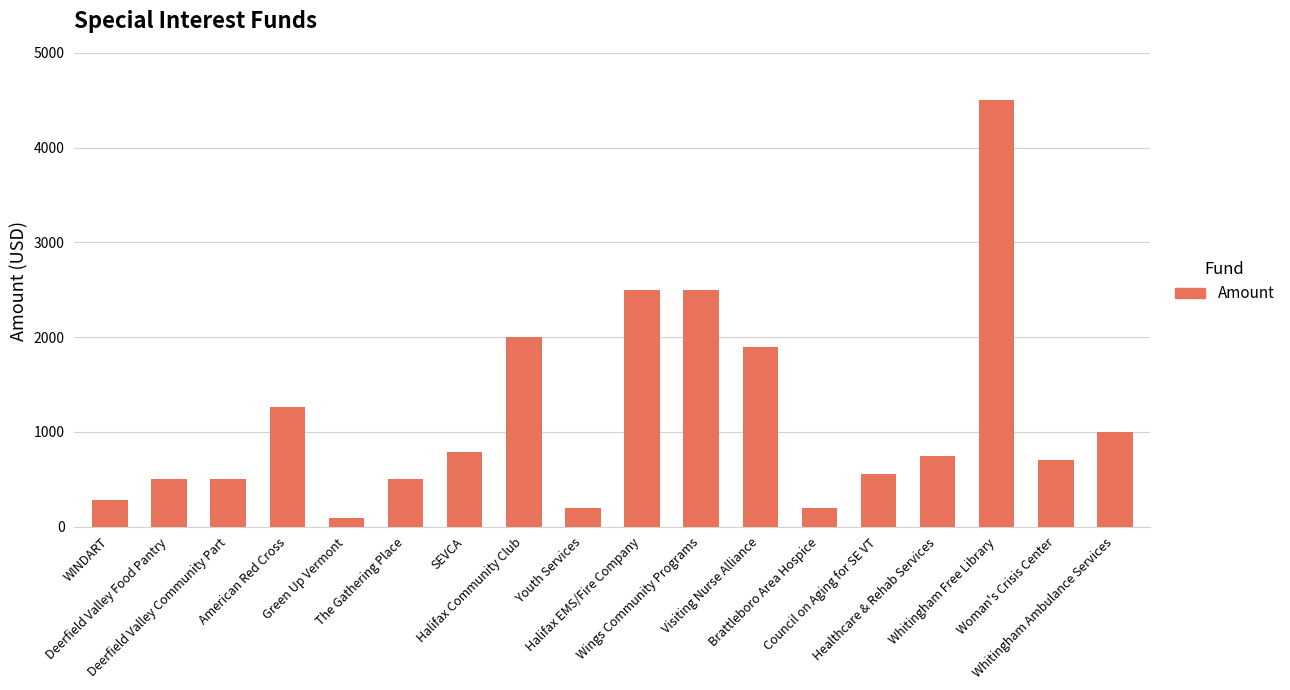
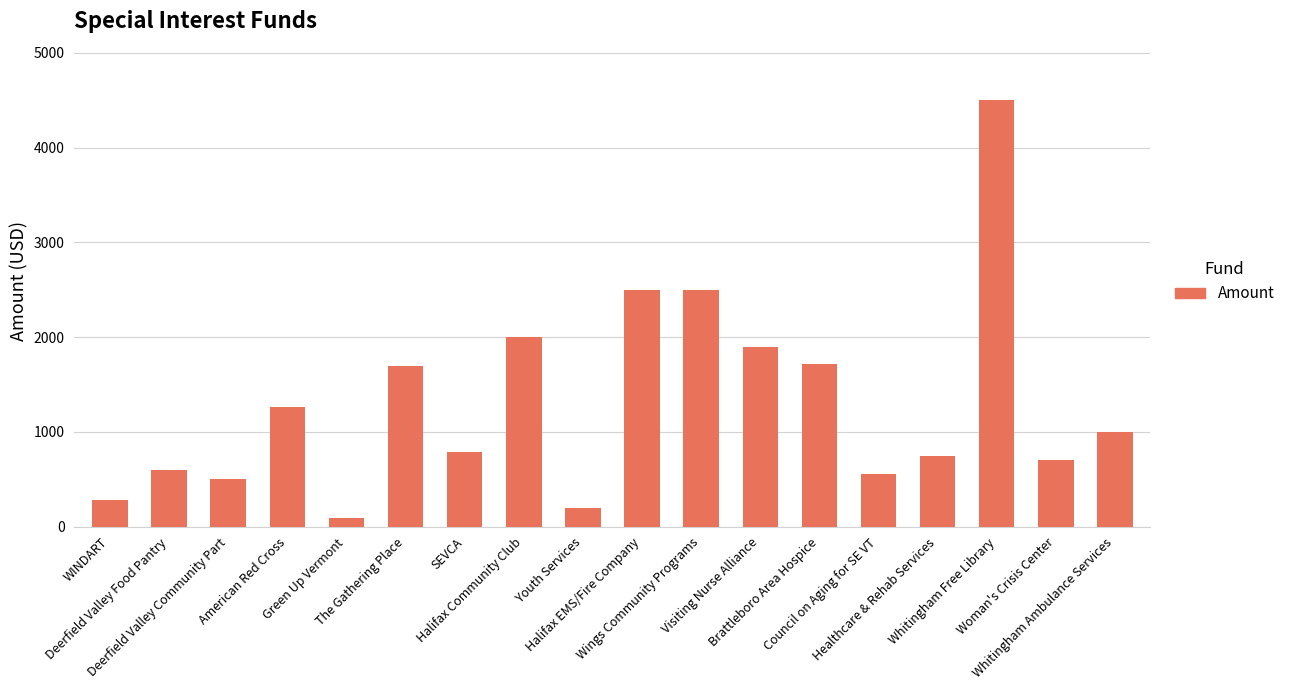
Deerfield Valley Food Pantry: 500 -> 600
The Gathering Place: 500 -> 1700
Brattleboro Area Hospice: 200 -> 1700
